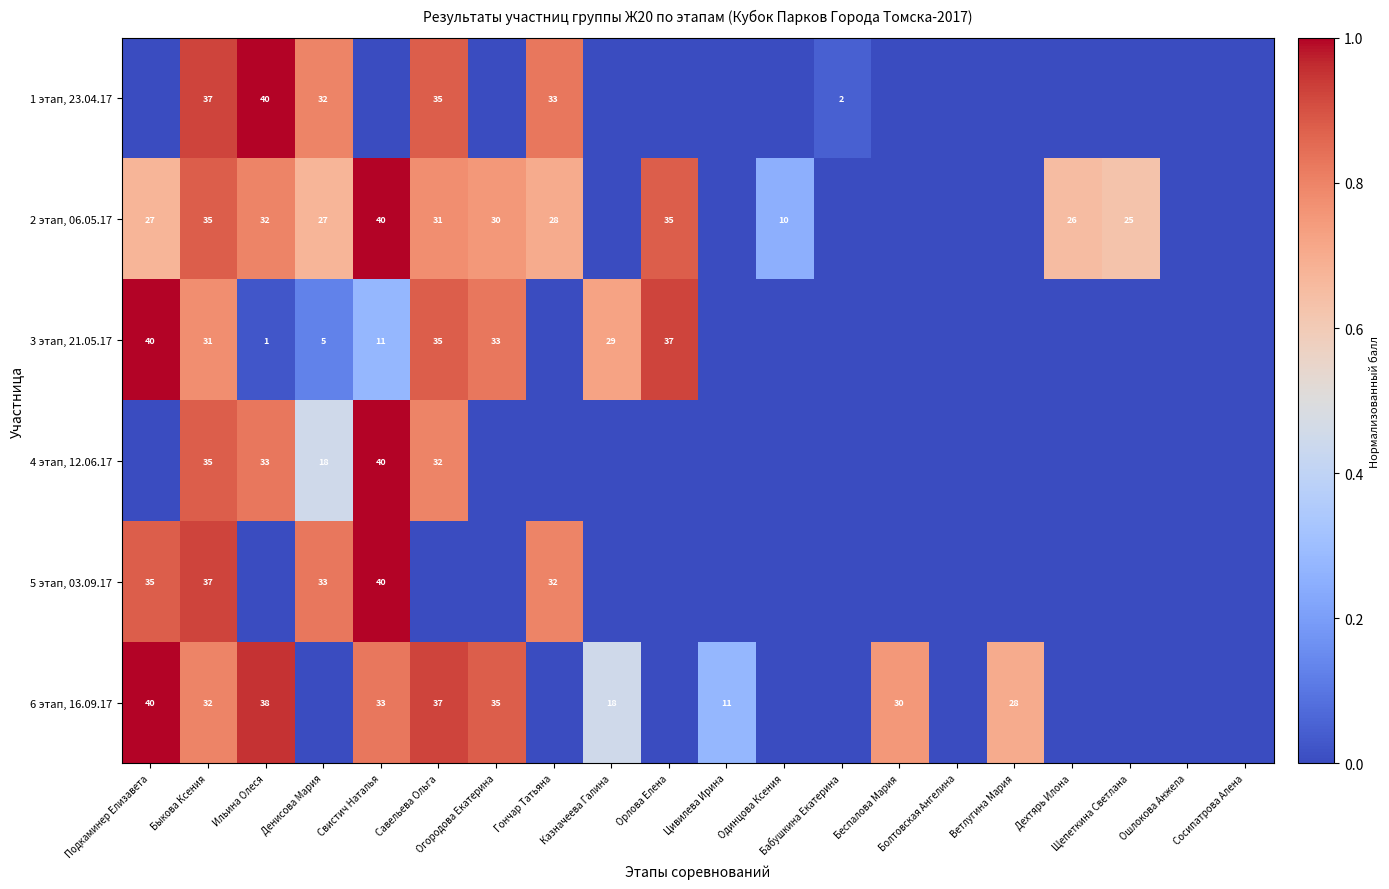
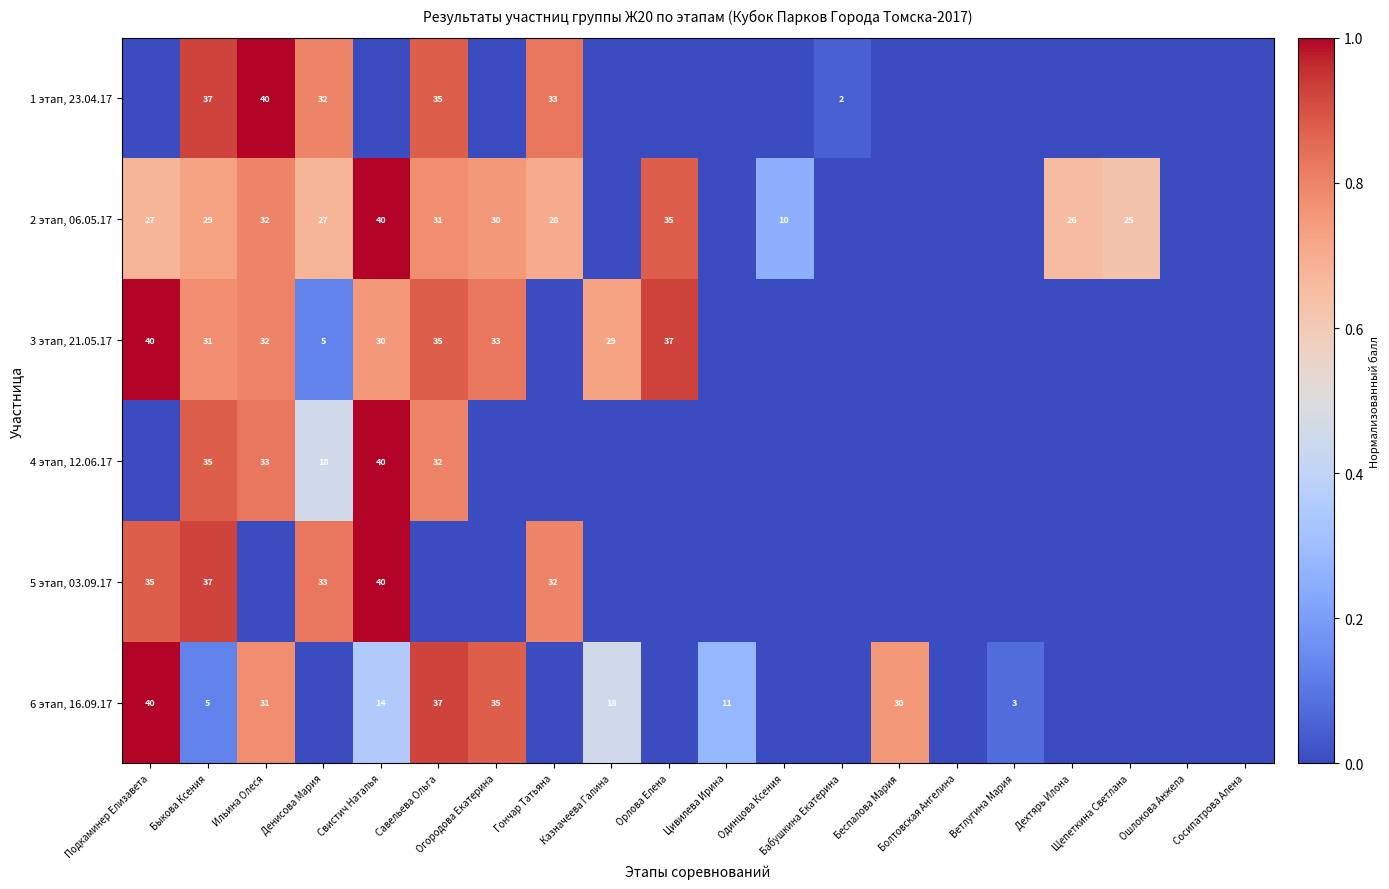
2 этап, 06.05.17, Быкова Ксения: 35 -> 29
3 этап, 21.05.17, Ильина Олеся: 1 -> 32
3 этап, 21.05.17, Свистич Наталья: 11 -> 30
6 этап, 16.09.17, Быкова Ксения: 32 -> 5
6 этап, 16.09.17, Ильина Олеся: 38 -> 31
6 этап, 16.09.17, Свистич Наталья: 33 -> 14
6 этап, 16.09.17, Ветлугина Мария: 28 -> 3
